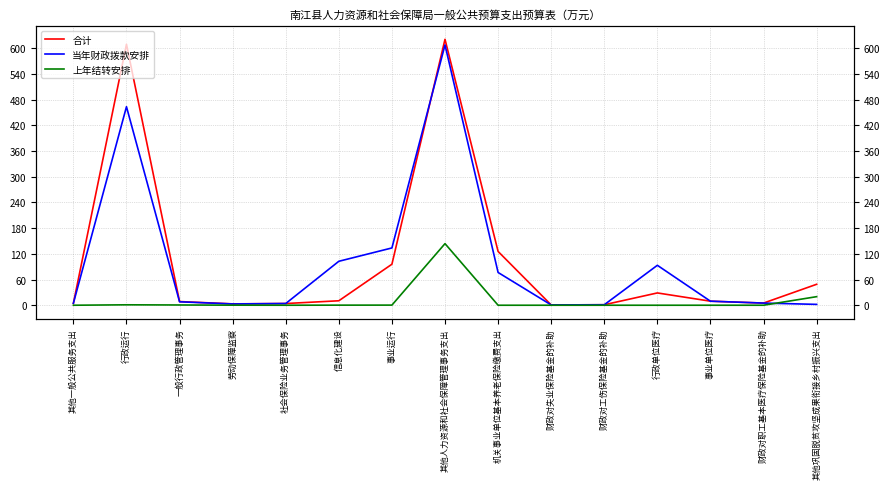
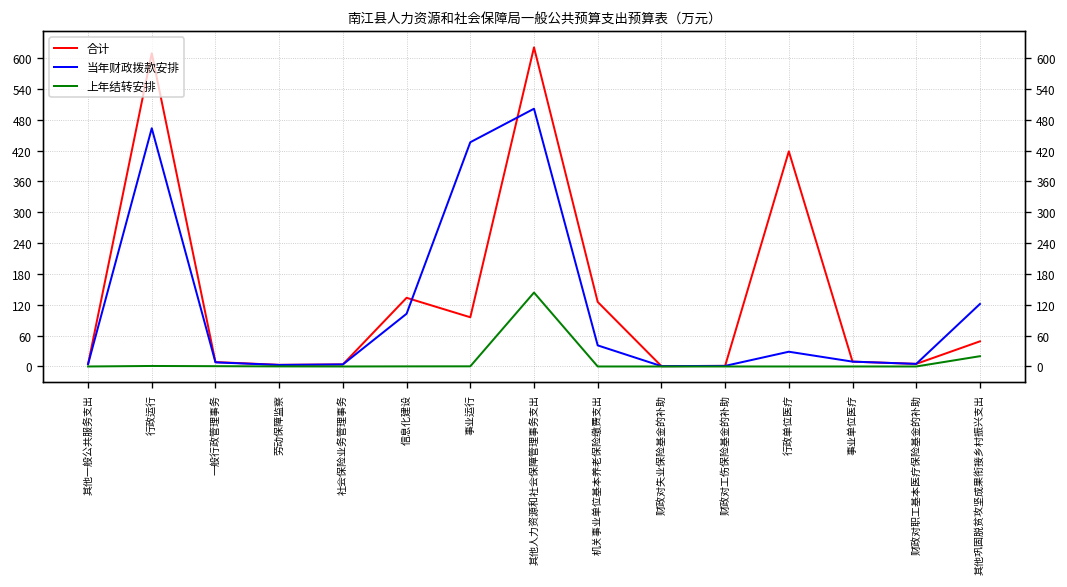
合计, 信息化建设: 10 -> 130
当年财政拨款安排, 事业运行: 130 -> 440
当年财政拨款安排, 其他人力资源和社会保障管理事务支出: 610 -> 500
当年财政拨款安排, 机关事业单位基本养老保险缴费支出: 80 -> 40
合计, 行政单位医疗: 30 -> 420
当年财政拨款安排, 行政单位医疗: 90 -> 30
当年财政拨款安排, 其他巩固脱贫攻坚成果衔接乡村振兴支出: 0 -> 120
